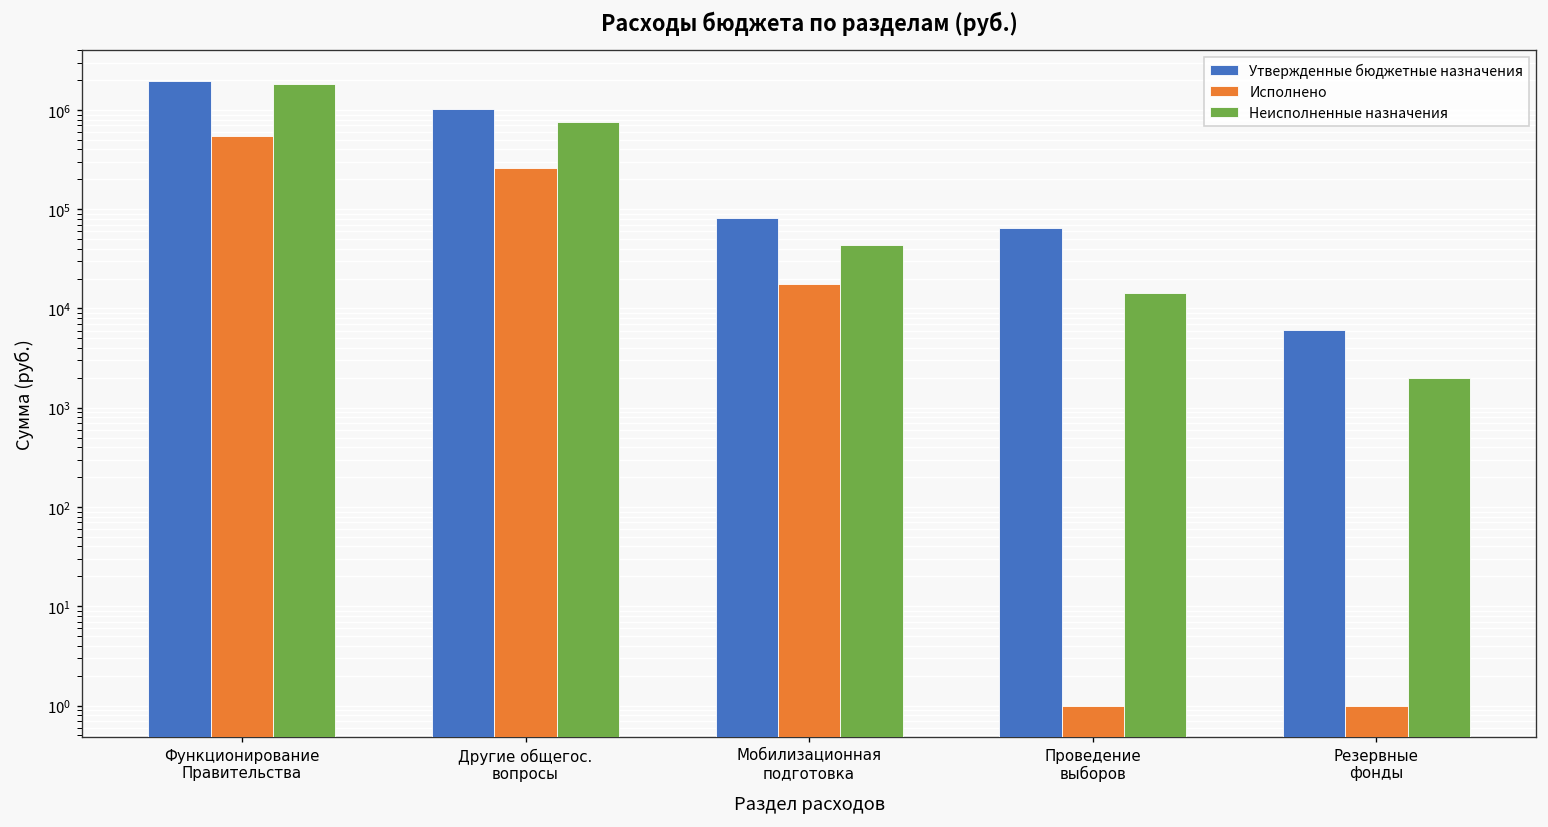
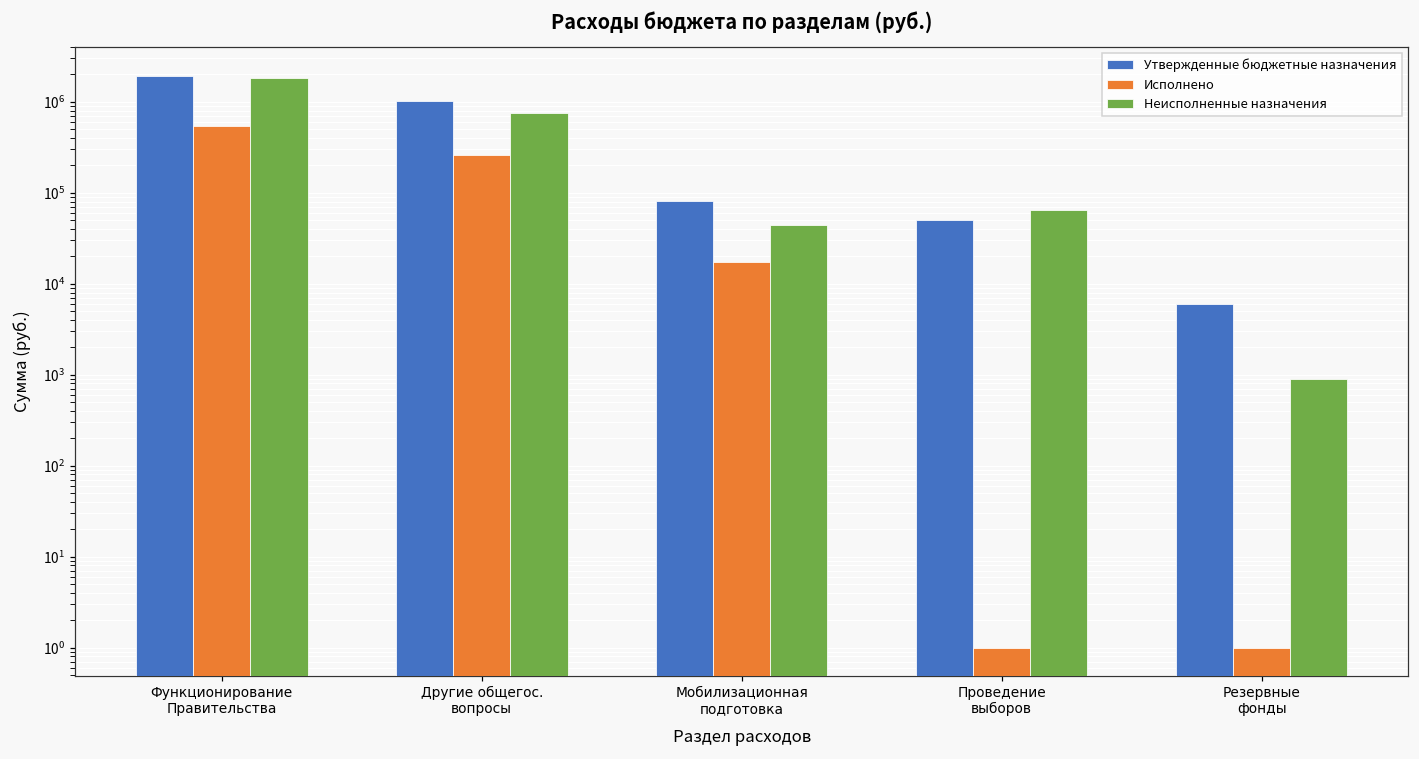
Утвержденные бюджетные назначения, Проведение выборов: 70000 -> 50000
Неисполненные назначения, Проведение выборов: 14000 -> 70000
Неисполненные назначения, Резервные фонды: 2000 -> 900
